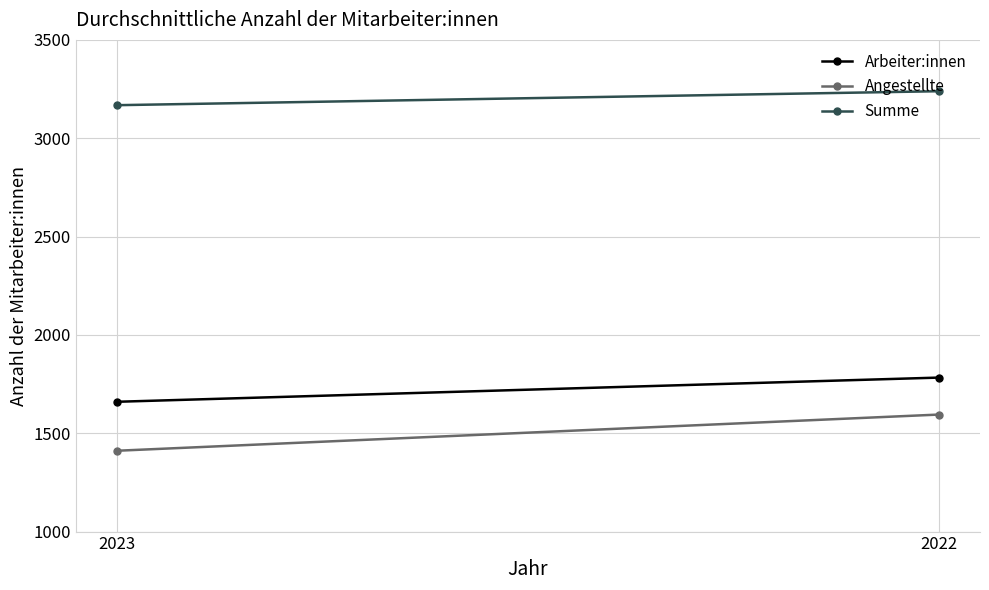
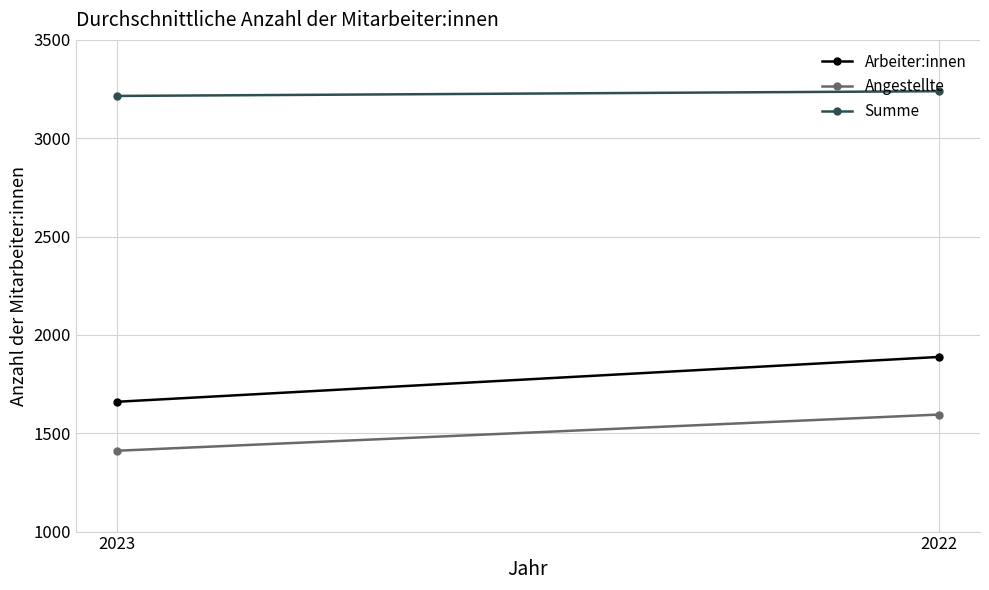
Summe, 2023: 3170 -> 3220
Arbeiter:innen, 2022: 1780 -> 1890
